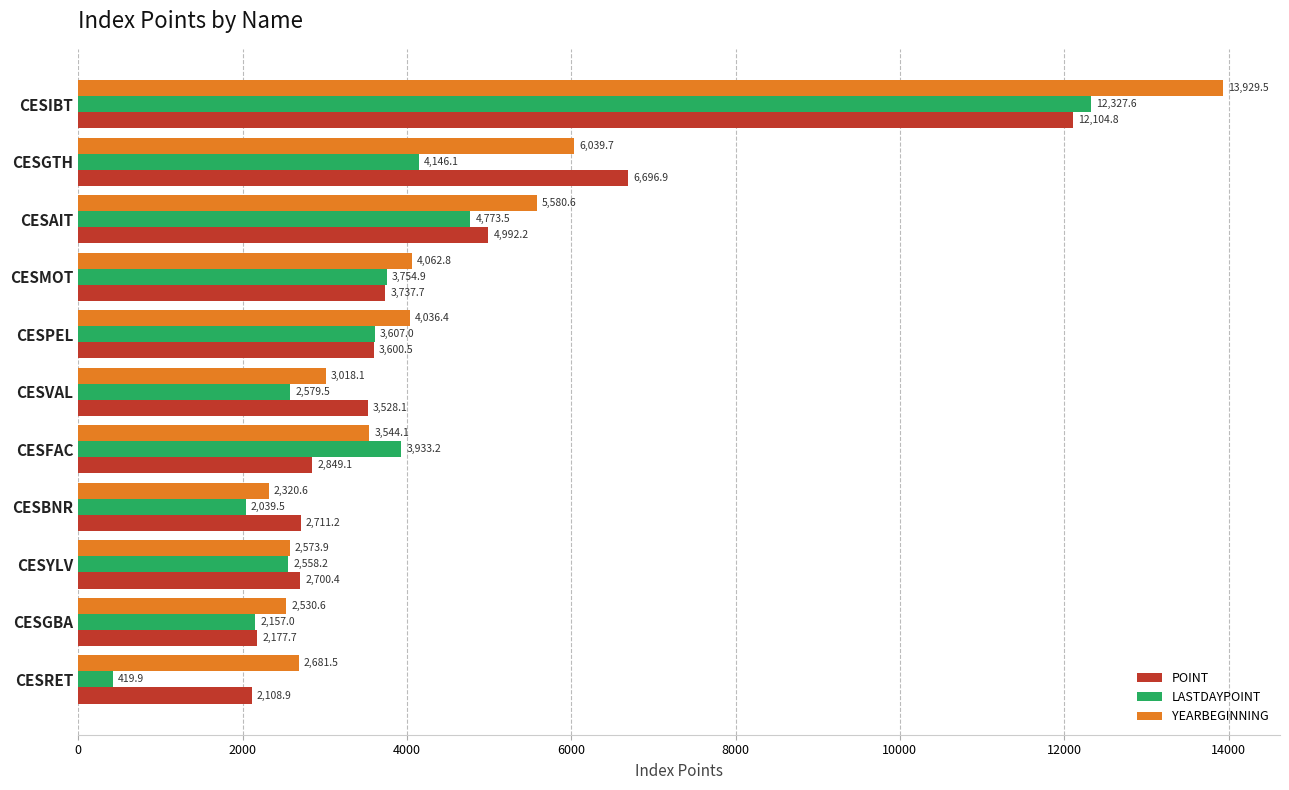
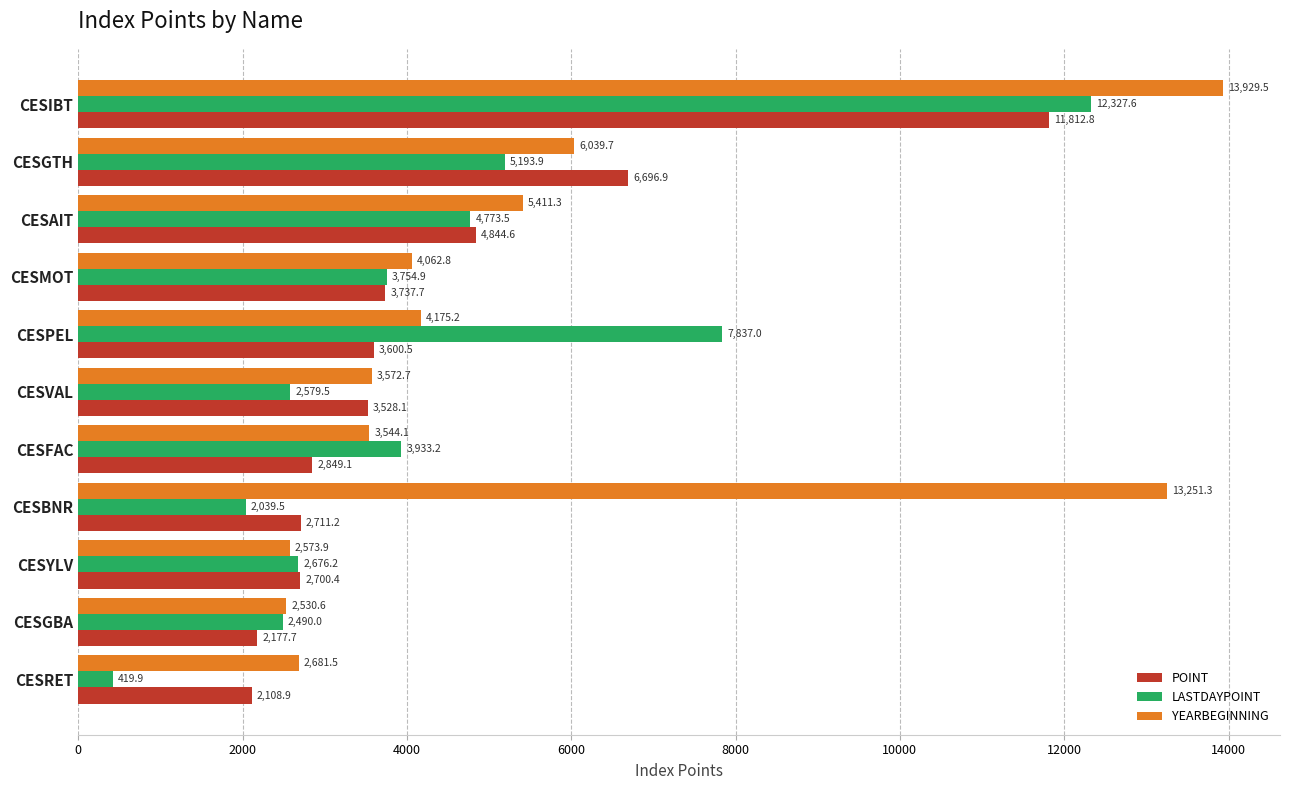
POINT, CESIBT: 12,104.8 -> 11,812.8
LASTDAYPOINT, CESGTH: 4,146.1 -> 5,193.9
YEARBEGINNING, CESAIT: 5,580.6 -> 5,411.3
POINT, CESAIT: 4,992.2 -> 4,844.6
YEARBEGINNING, CESPEL: 4,036.4 -> 4,175.2
LASTDAYPOINT, CESPEL: 3,607.0 -> 7,837.0
YEARBEGINNING, CESVAL: 3,018.1 -> 3,572.7
YEARBEGINNING, CESBNR: 2,320.6 -> 13,251.3
LASTDAYPOINT, CESYLV: 2,558.2 -> 2,676.2
LASTDAYPOINT, CESGBA: 2,157.0 -> 2,490.0
